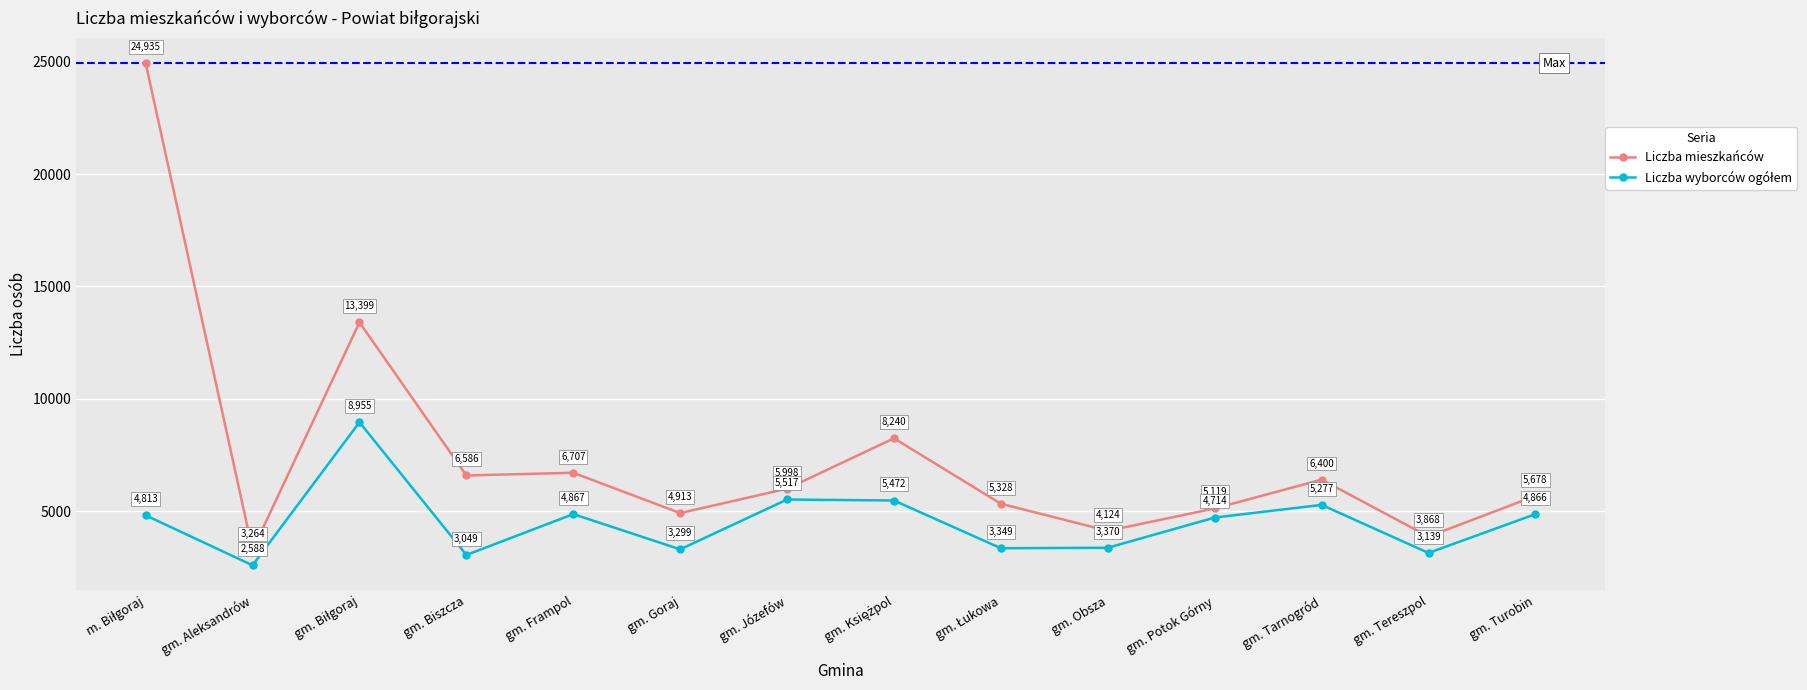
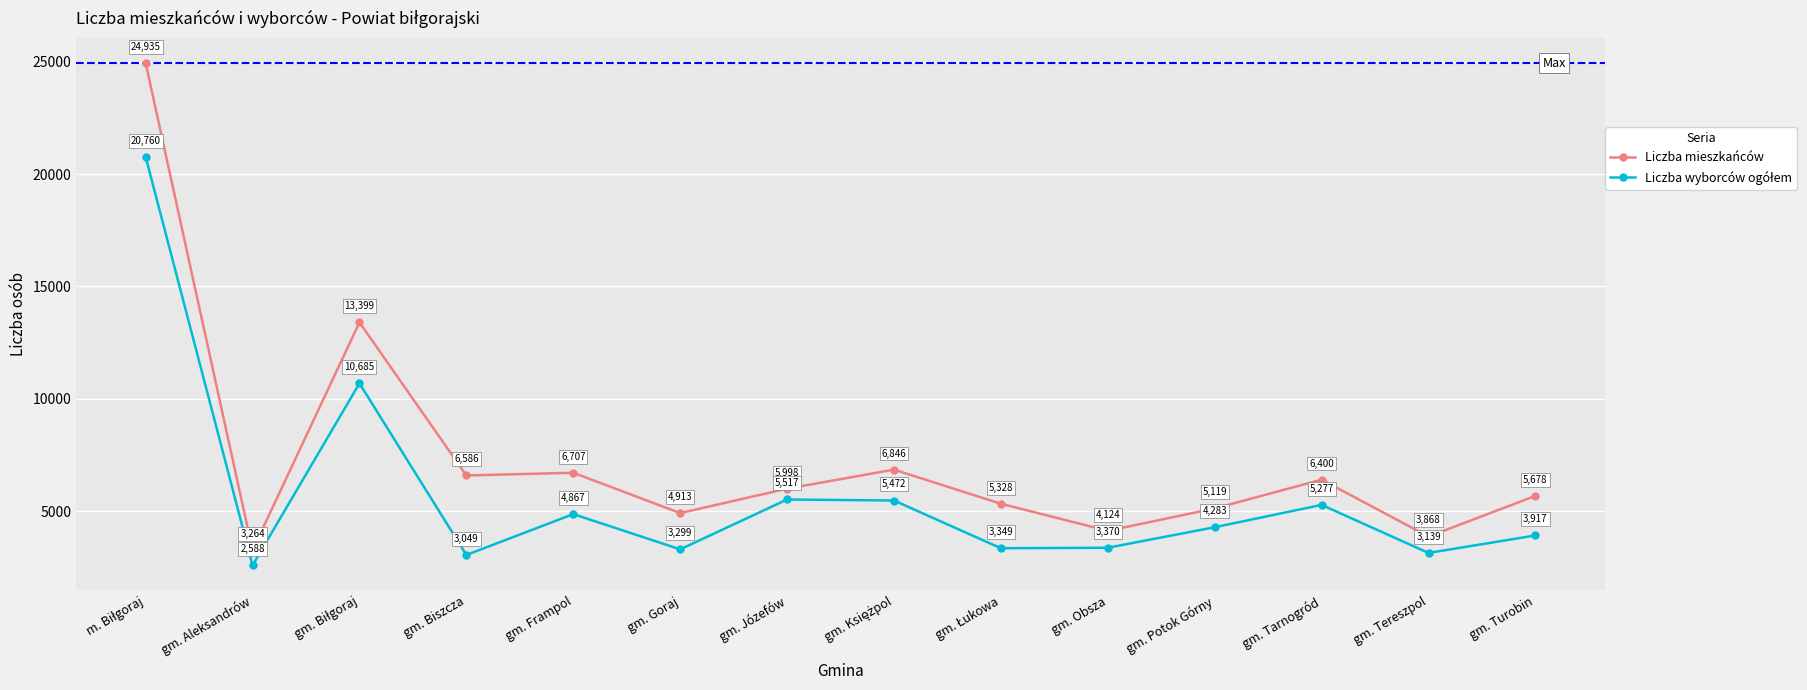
Liczba wyborców ogółem, m. Biłgoraj: 4,813 -> 20,760
Liczba wyborców ogółem, gm. Biłgoraj: 8,955 -> 10,685
Liczba mieszkańców, gm. Księżpol: 8,240 -> 6,846
Liczba wyborców ogółem, gm. Potok Górny: 4,714 -> 4,283
Liczba wyborców ogółem, gm. Turobin: 4,866 -> 3,917
